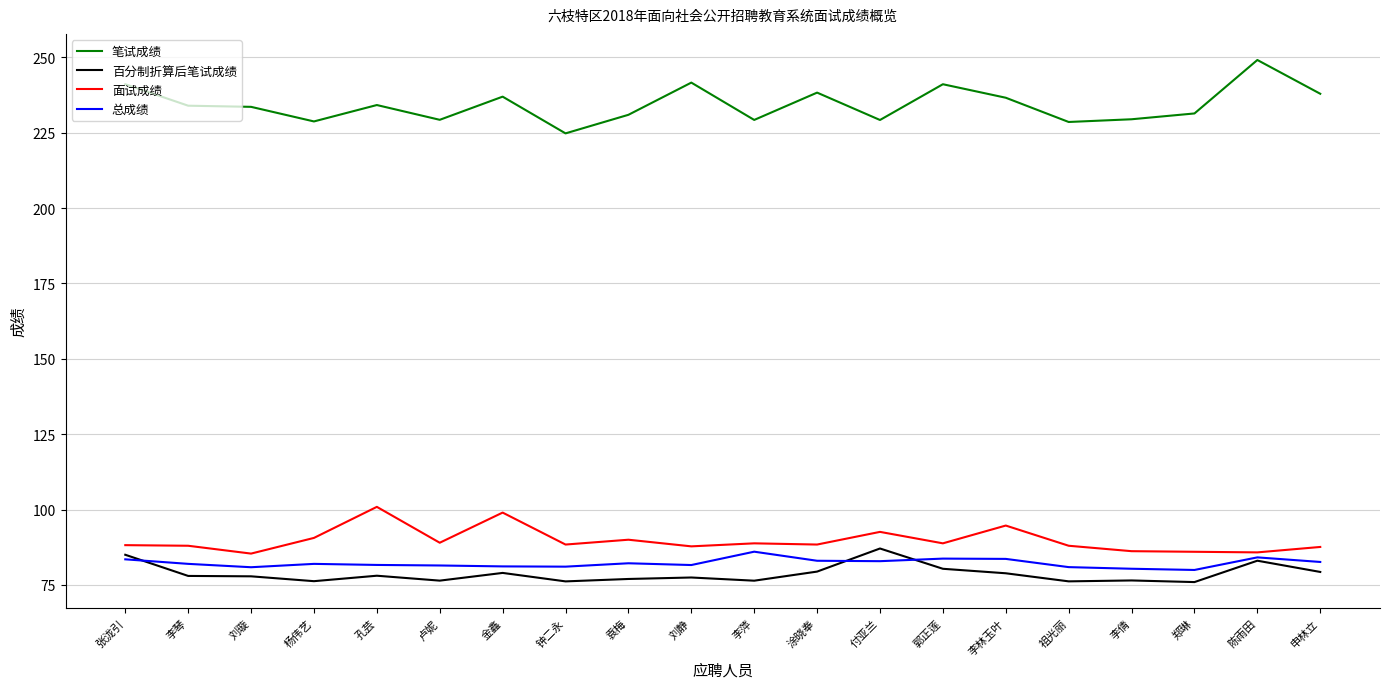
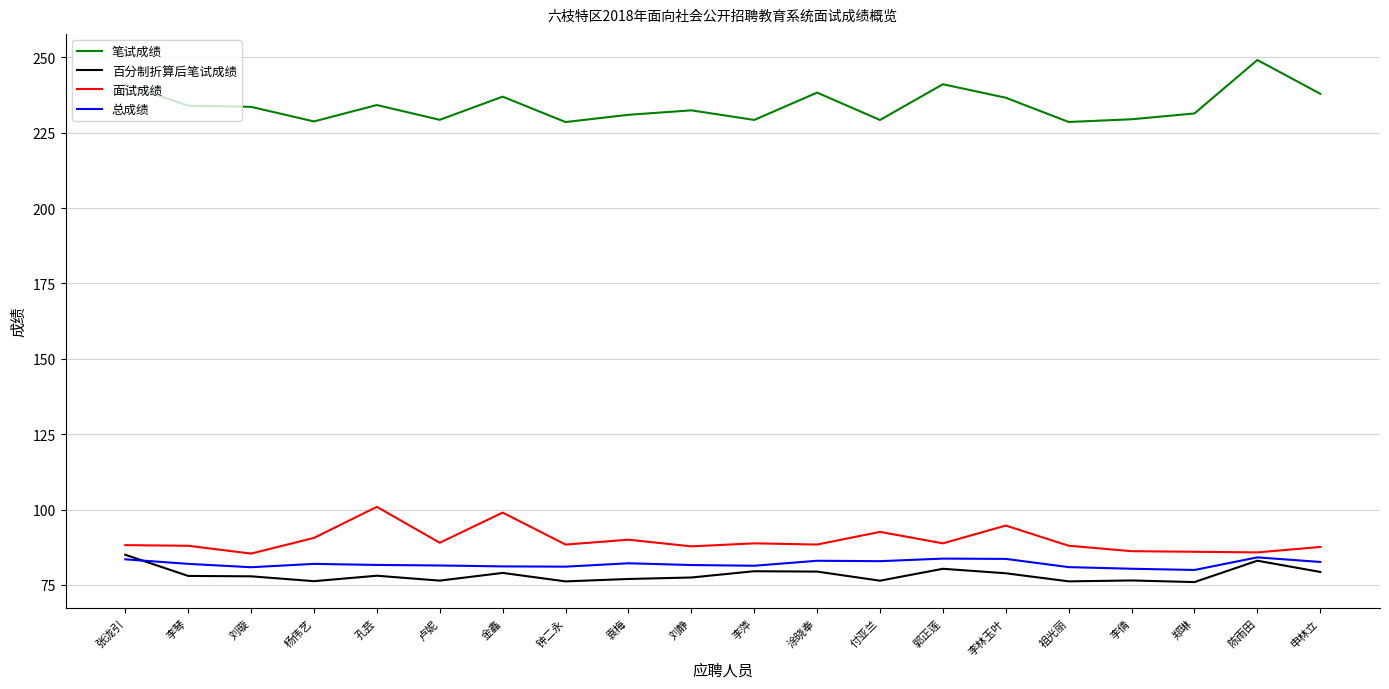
笔试成绩, 钟二永: 225 -> 229
笔试成绩, 刘静: 242 -> 232
百分制折算后笔试成绩, 李萍: 76 -> 80
总成绩, 李萍: 86 -> 81
百分制折算后笔试成绩, 付亚兰: 87 -> 76
